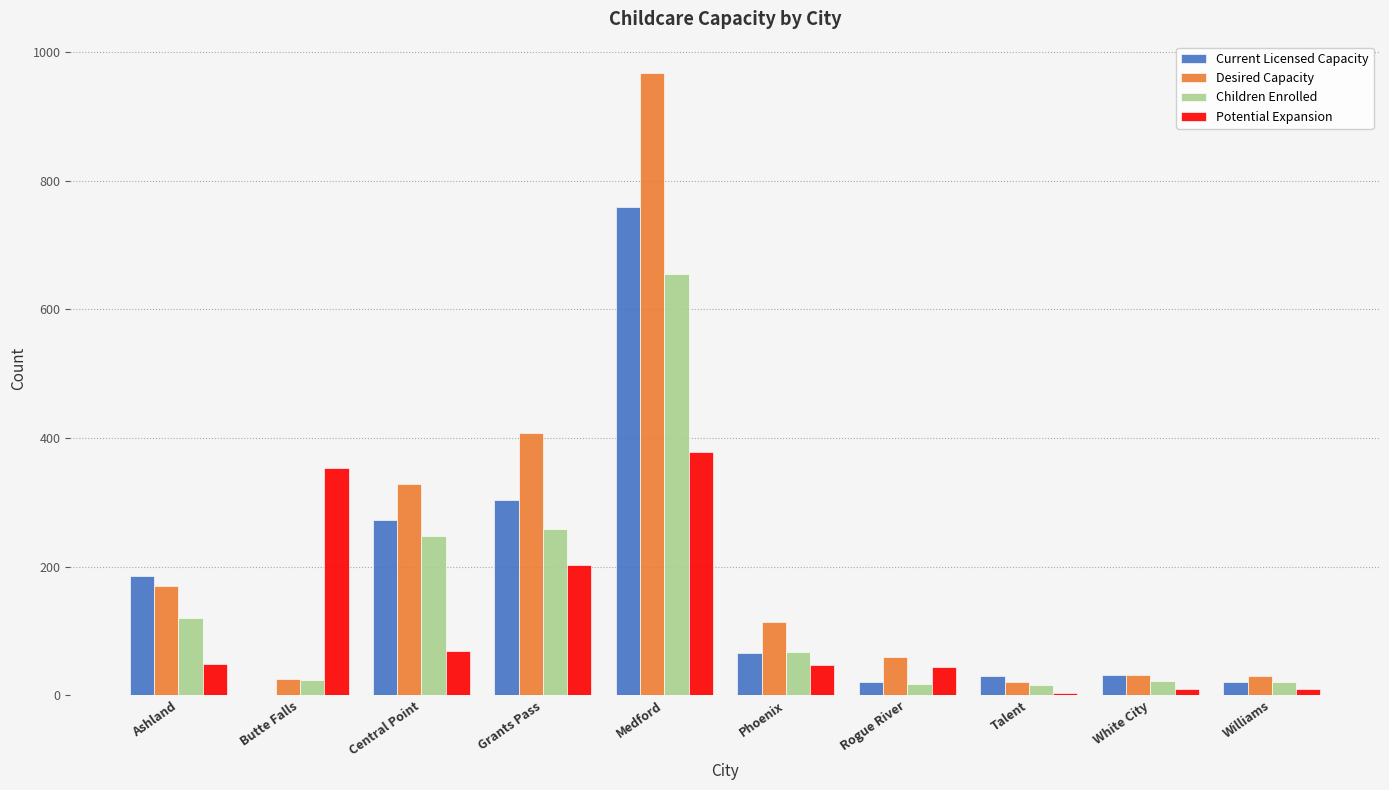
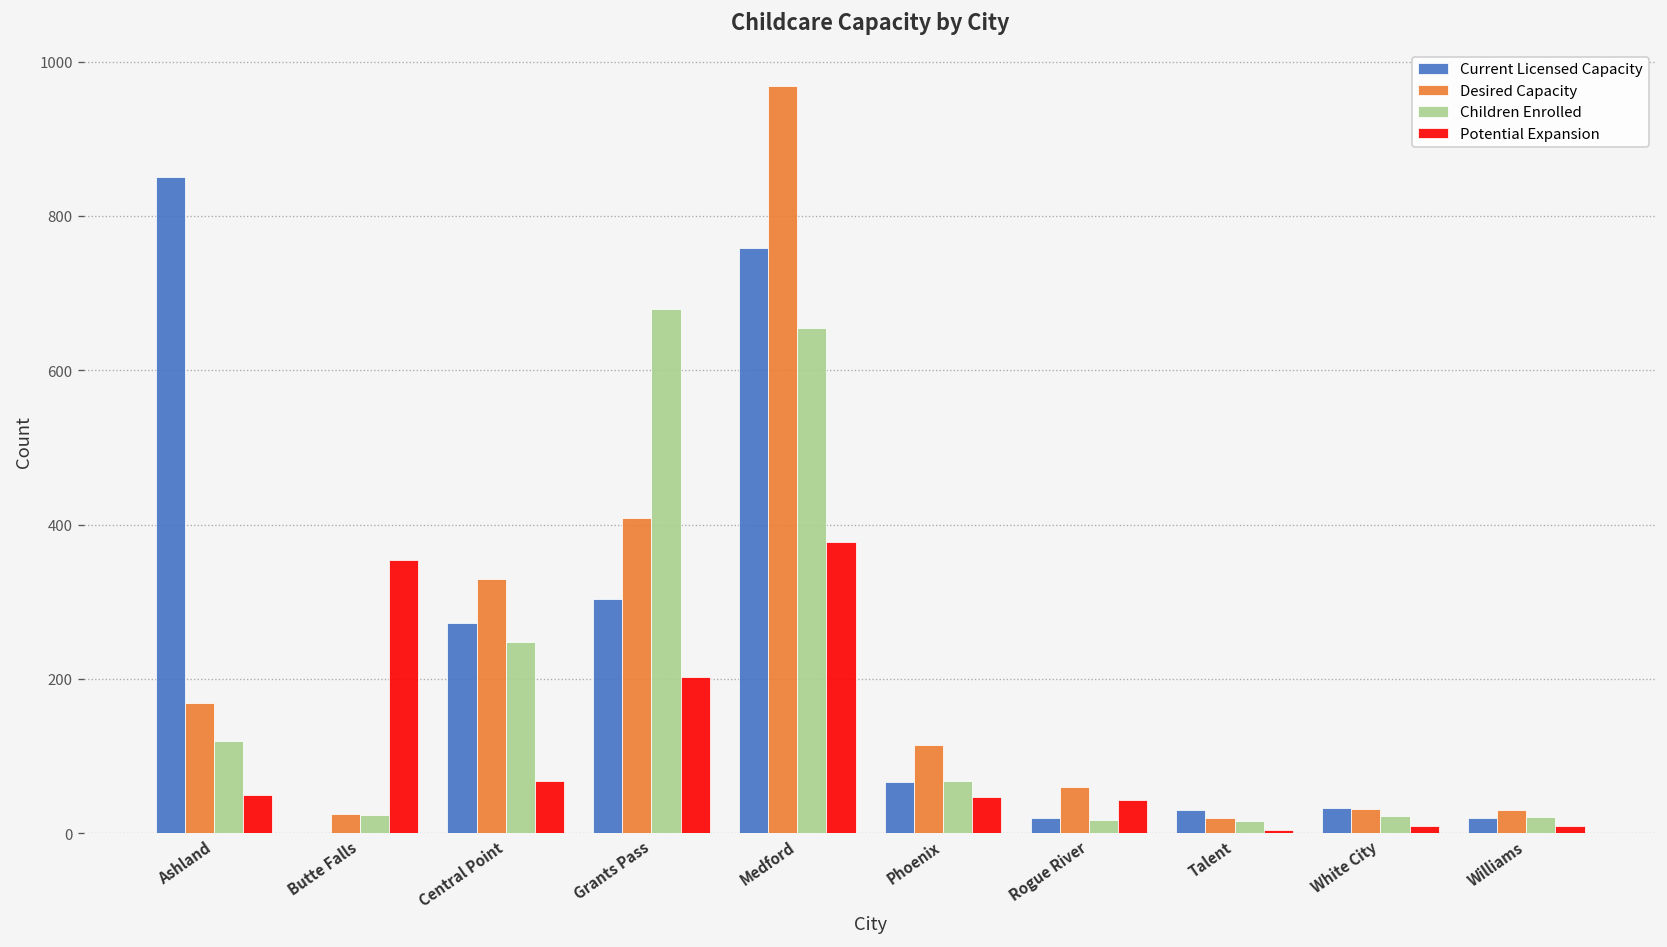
Current Licensed Capacity, Ashland: 190 -> 850
Children Enrolled, Grants Pass: 260 -> 680
